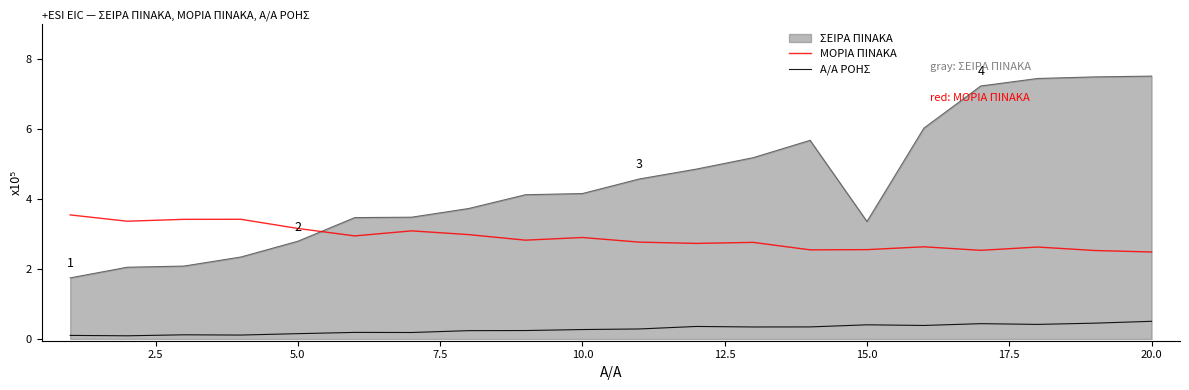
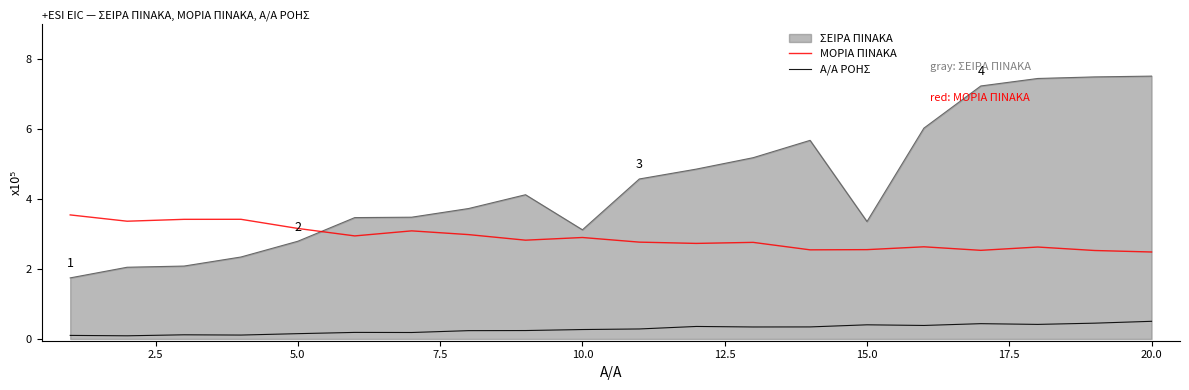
ΣΕΙΡΑ ΠΙΝΑΚΑ, 10.0: 4.1 -> 3.1
